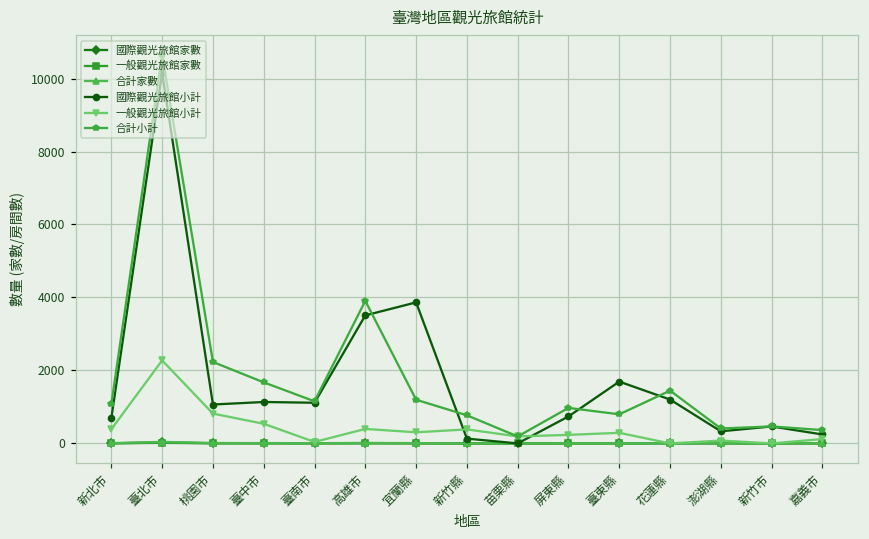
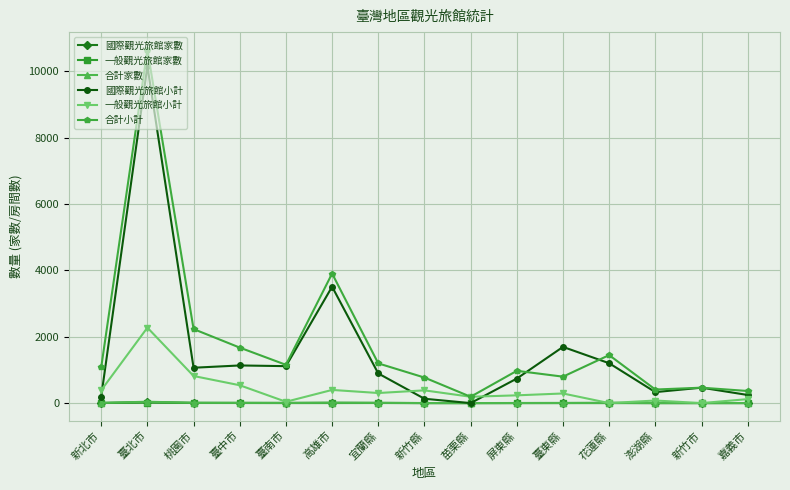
國際觀光旅館小計, 新北市: 700 -> 200
國際觀光旅館小計, 宜蘭縣: 3900 -> 900
